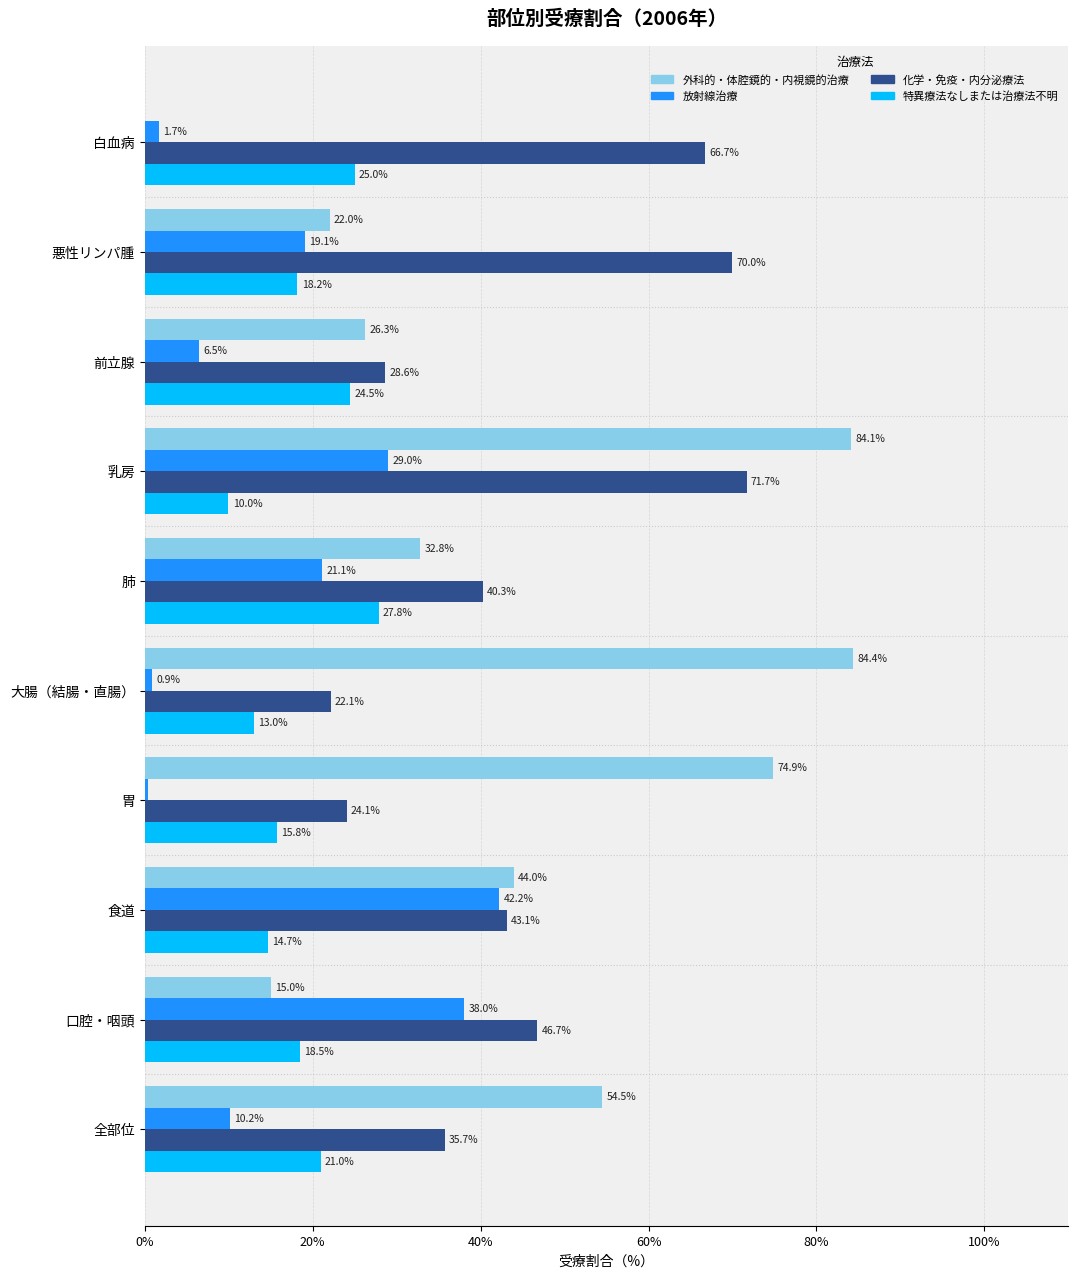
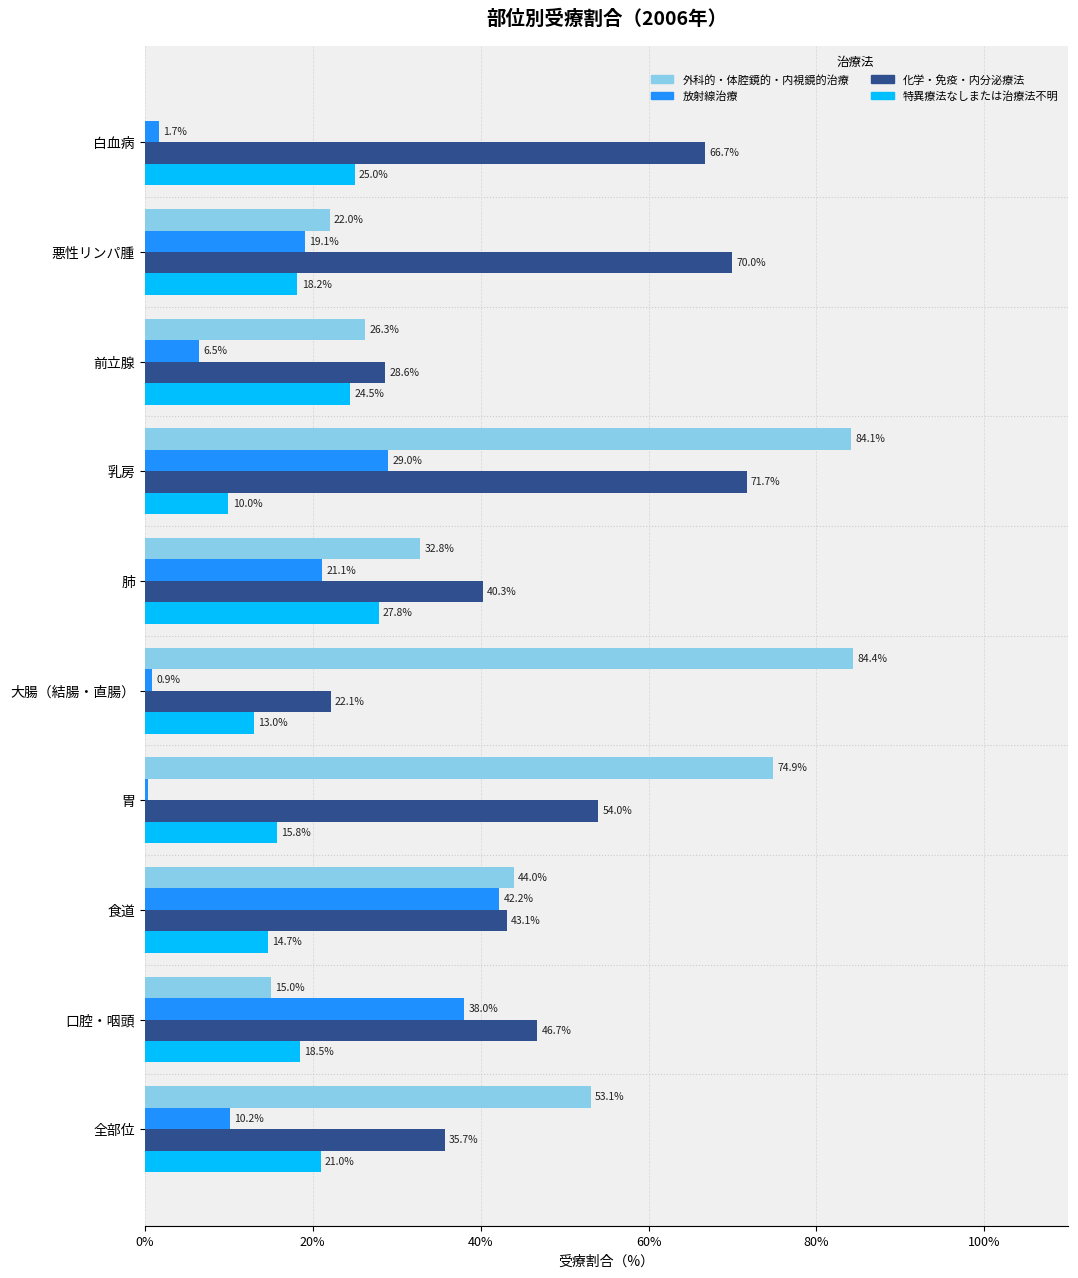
化学・免疫・内分泌療法, 胃: 24.1% -> 54.0%
外科的・体腔鏡的・内視鏡的治療, 全部位: 54.5% -> 53.1%
